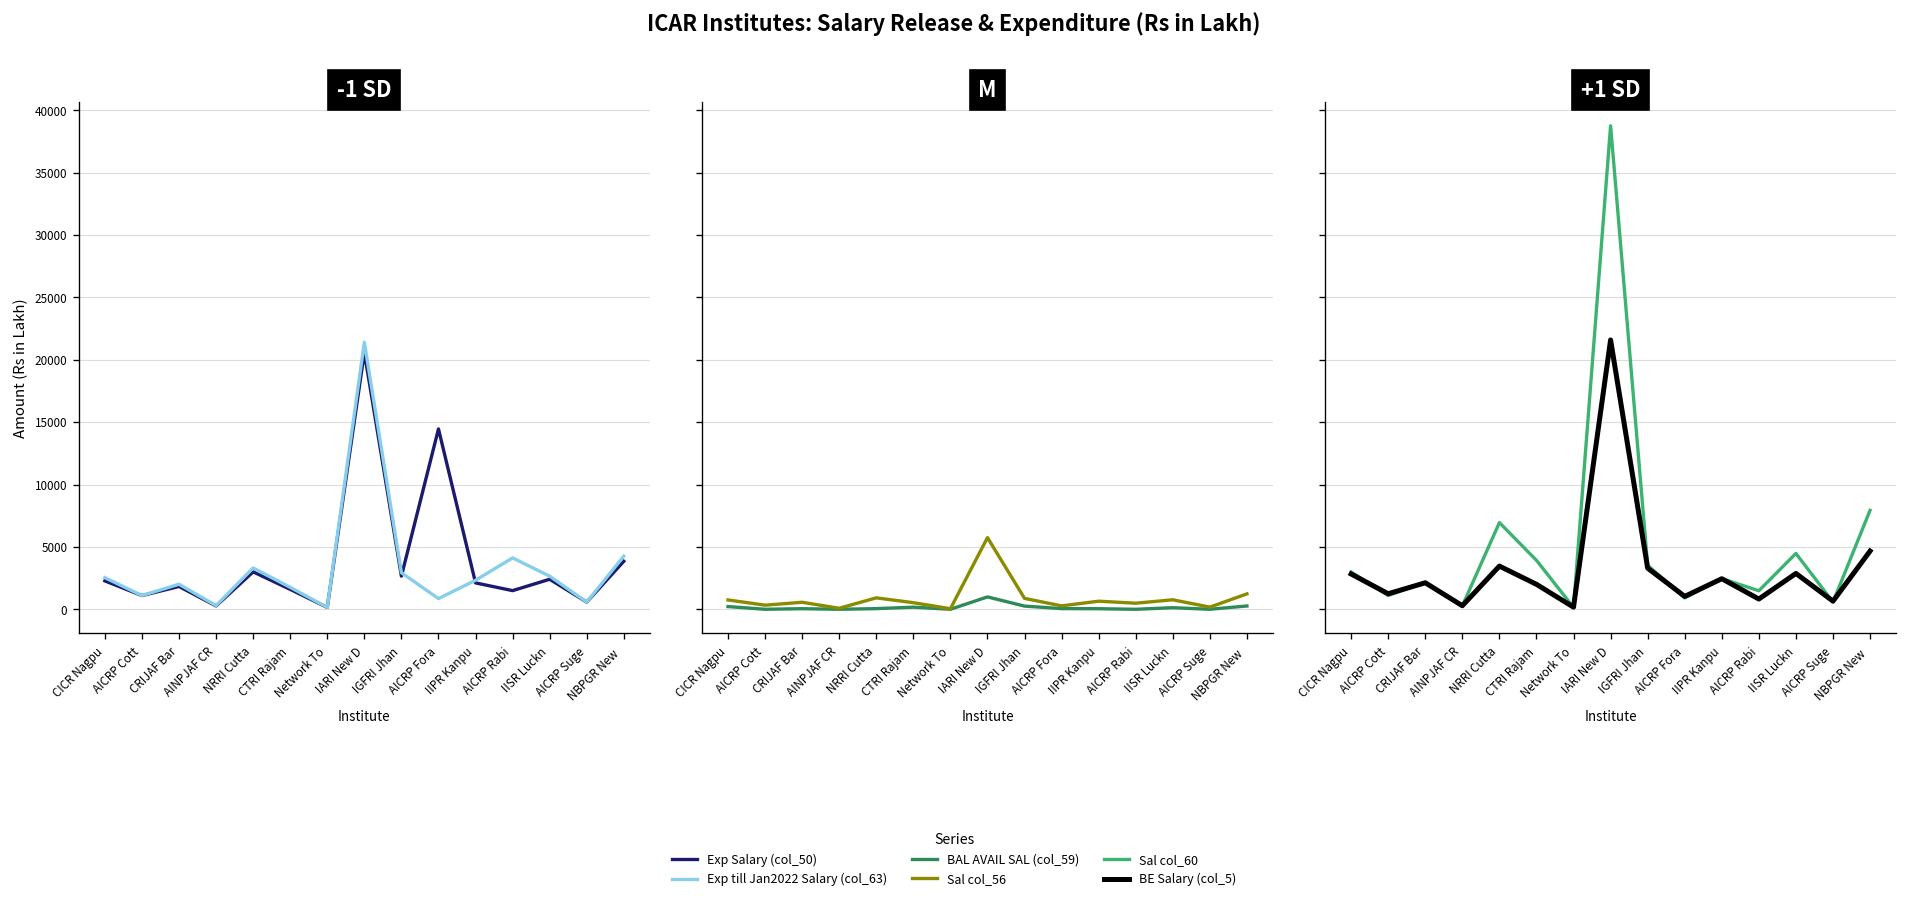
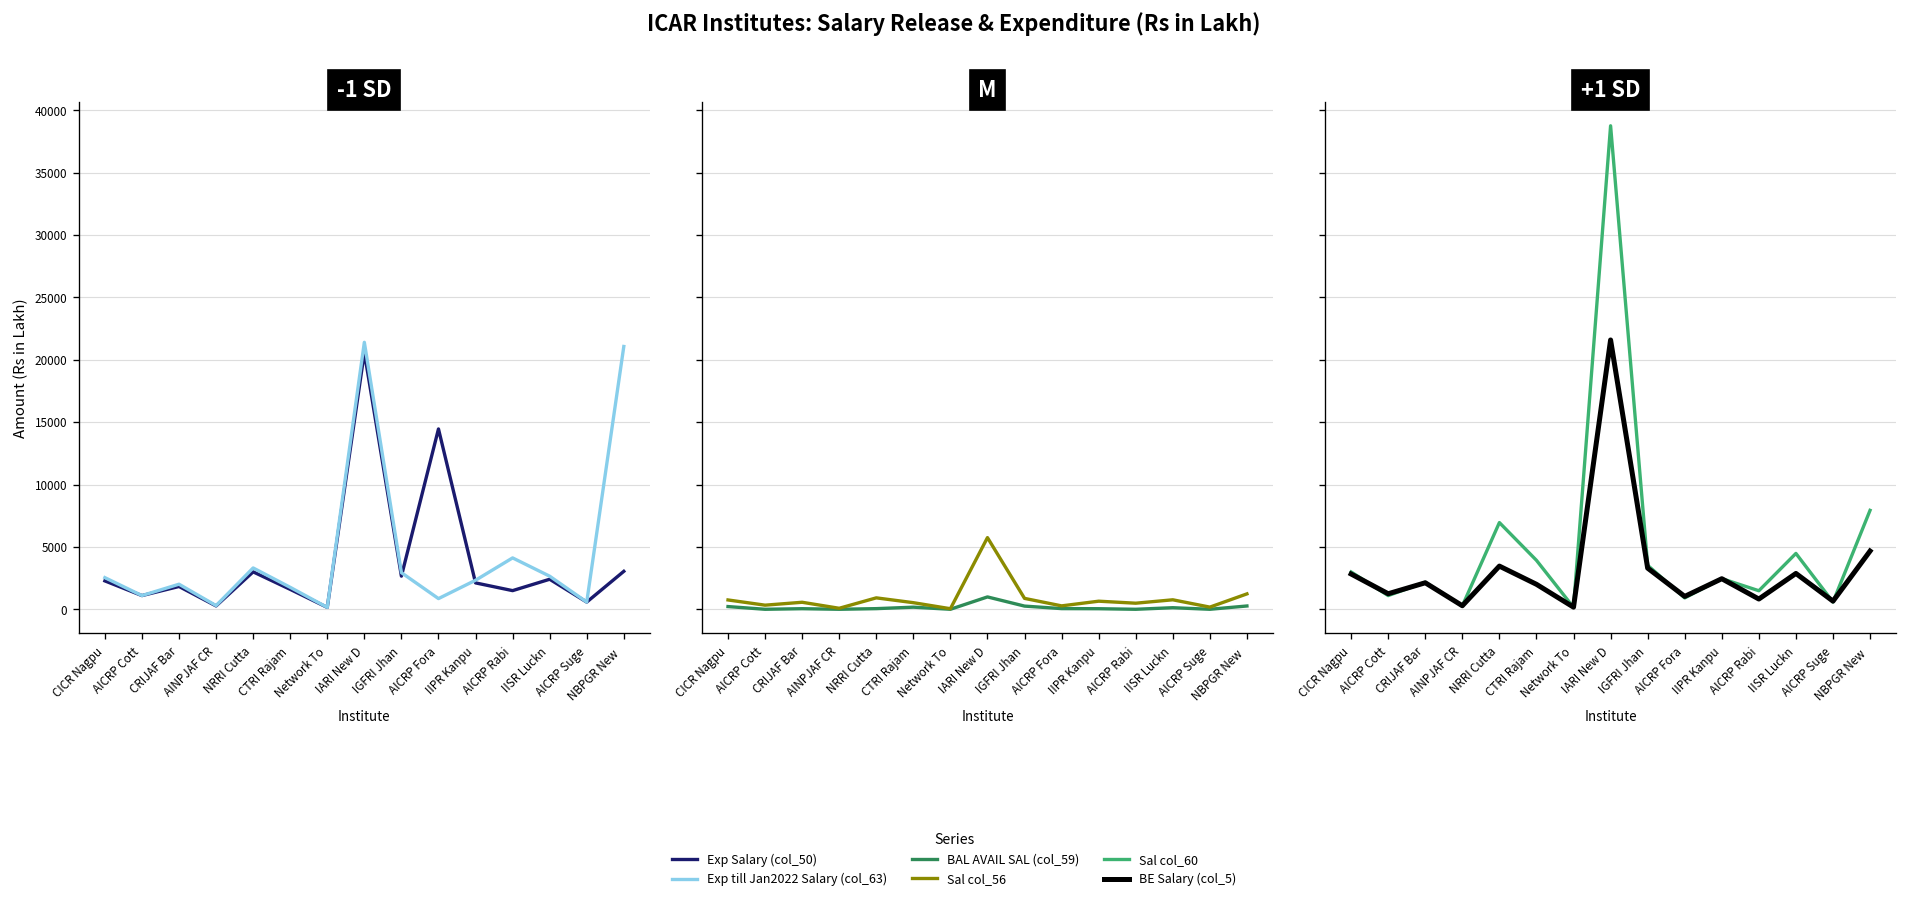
-1 SD, Exp Salary (col_50), NBPGR New: 3800 -> 3000
-1 SD, Exp till Jan2022 Salary (col_63), NBPGR New: 4300 -> 21100
